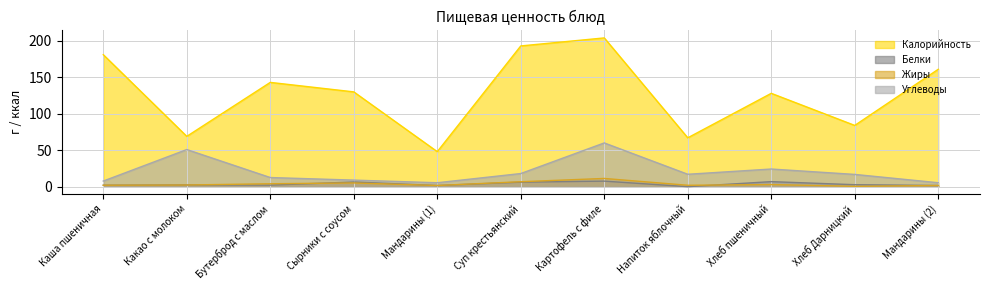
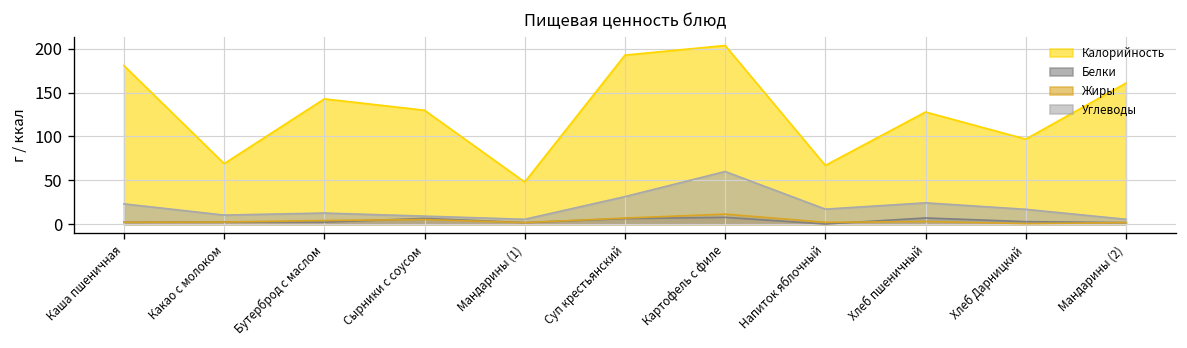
Углеводы, Каша пшеничная: 10 -> 20
Углеводы, Какао с молоком: 50 -> 10
Углеводы, Суп крестьянский: 20 -> 30
Калорийность, Хлеб Дарницкий: 80 -> 100
